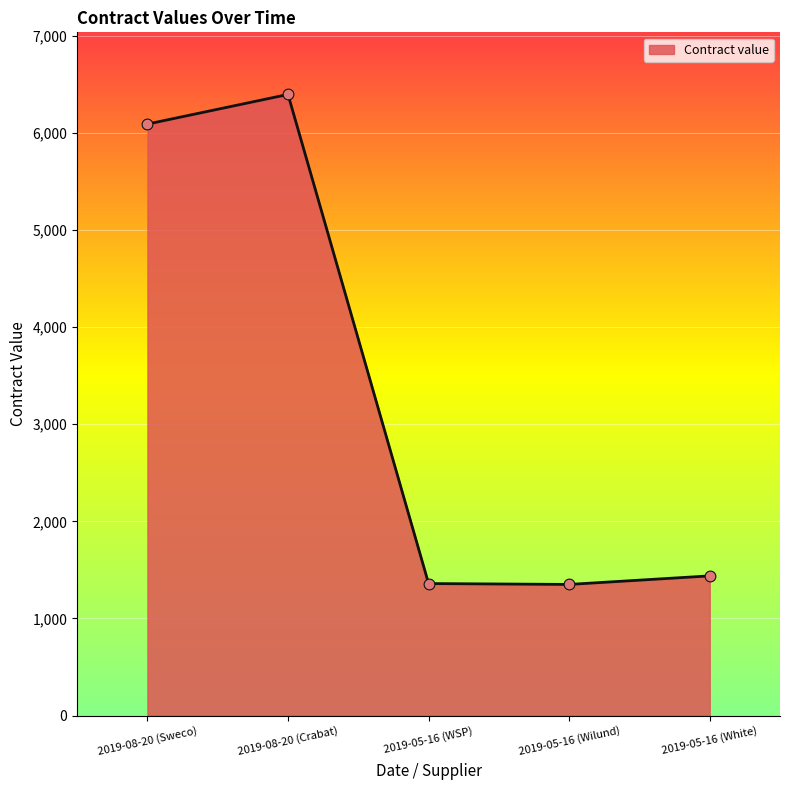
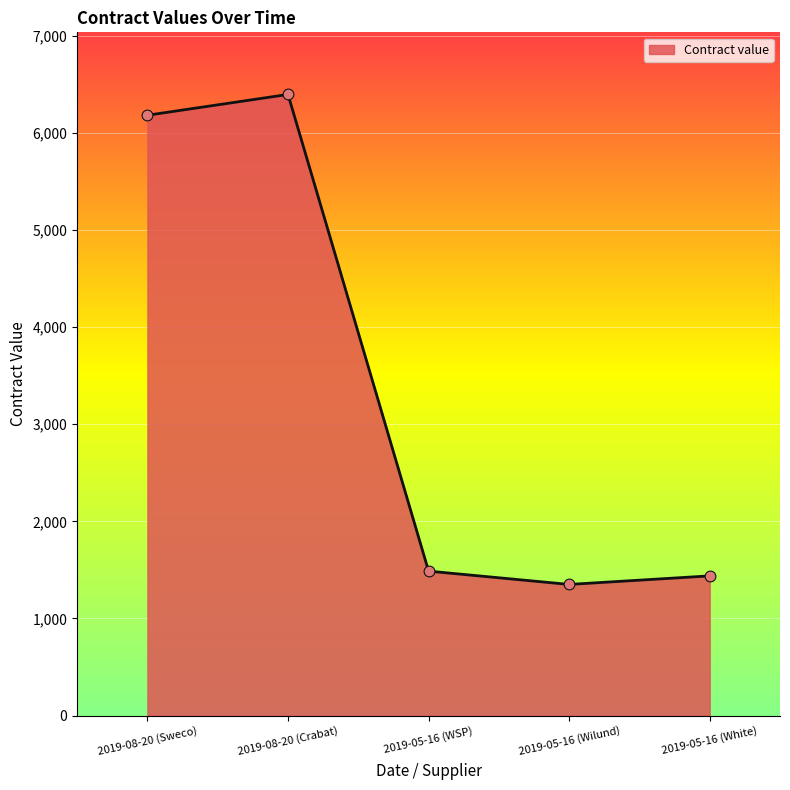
2019-08-20 (Sweco): 6,100 -> 6,200
2019-05-16 (WSP): 1,400 -> 1,500
